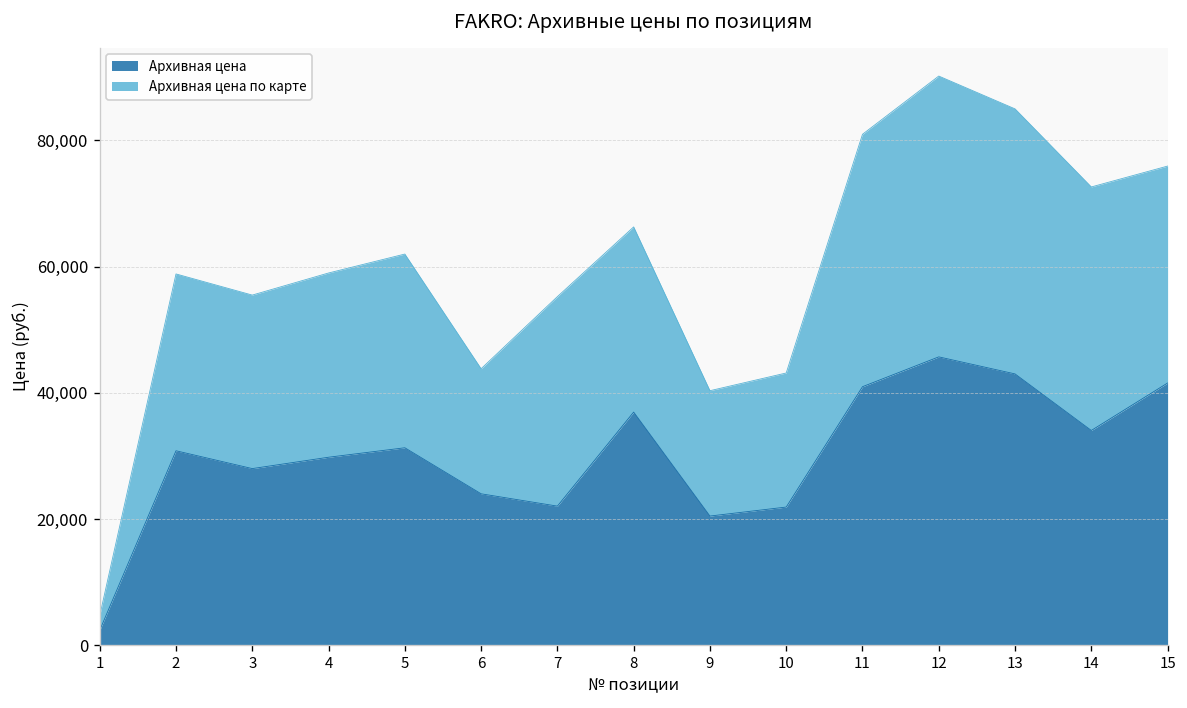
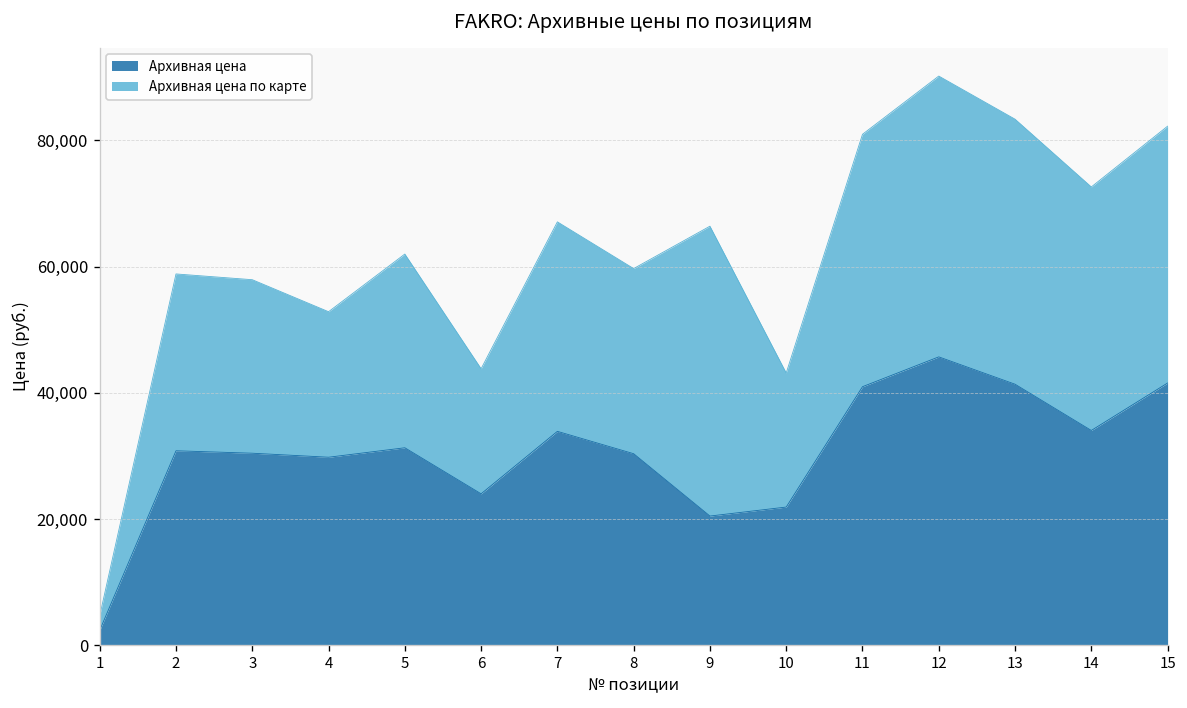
Архивная цена, 3: 28,000 -> 30,000
Архивная цена по карте, 4: 29,000 -> 23,000
Архивная цена, 7: 22,000 -> 34,000
Архивная цена, 8: 37,000 -> 30,000
Архивная цена по карте, 9: 20,000 -> 46,000
Архивная цена, 13: 43,000 -> 41,000
Архивная цена по карте, 15: 34,000 -> 41,000
